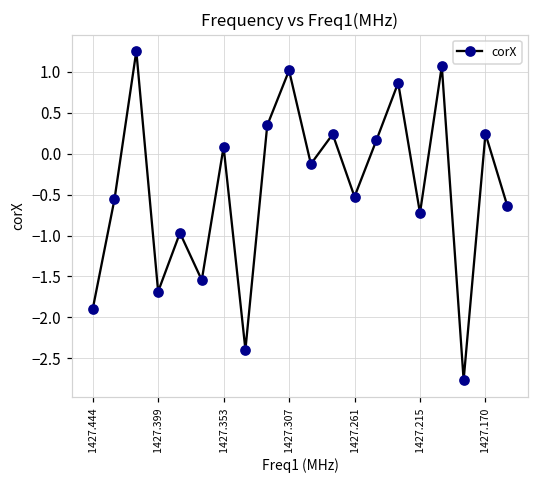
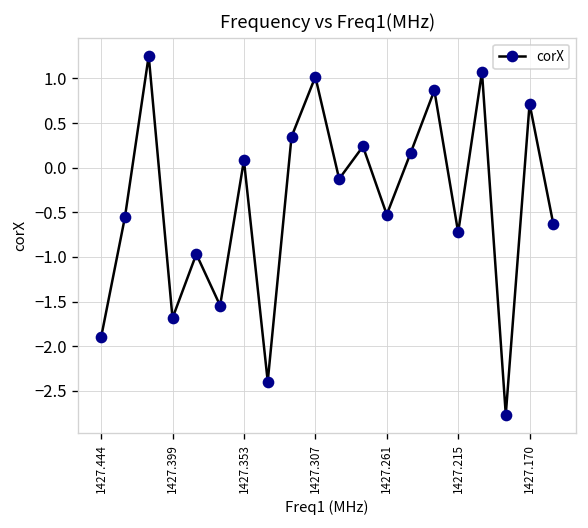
1427.170: 0.2 -> 0.7
